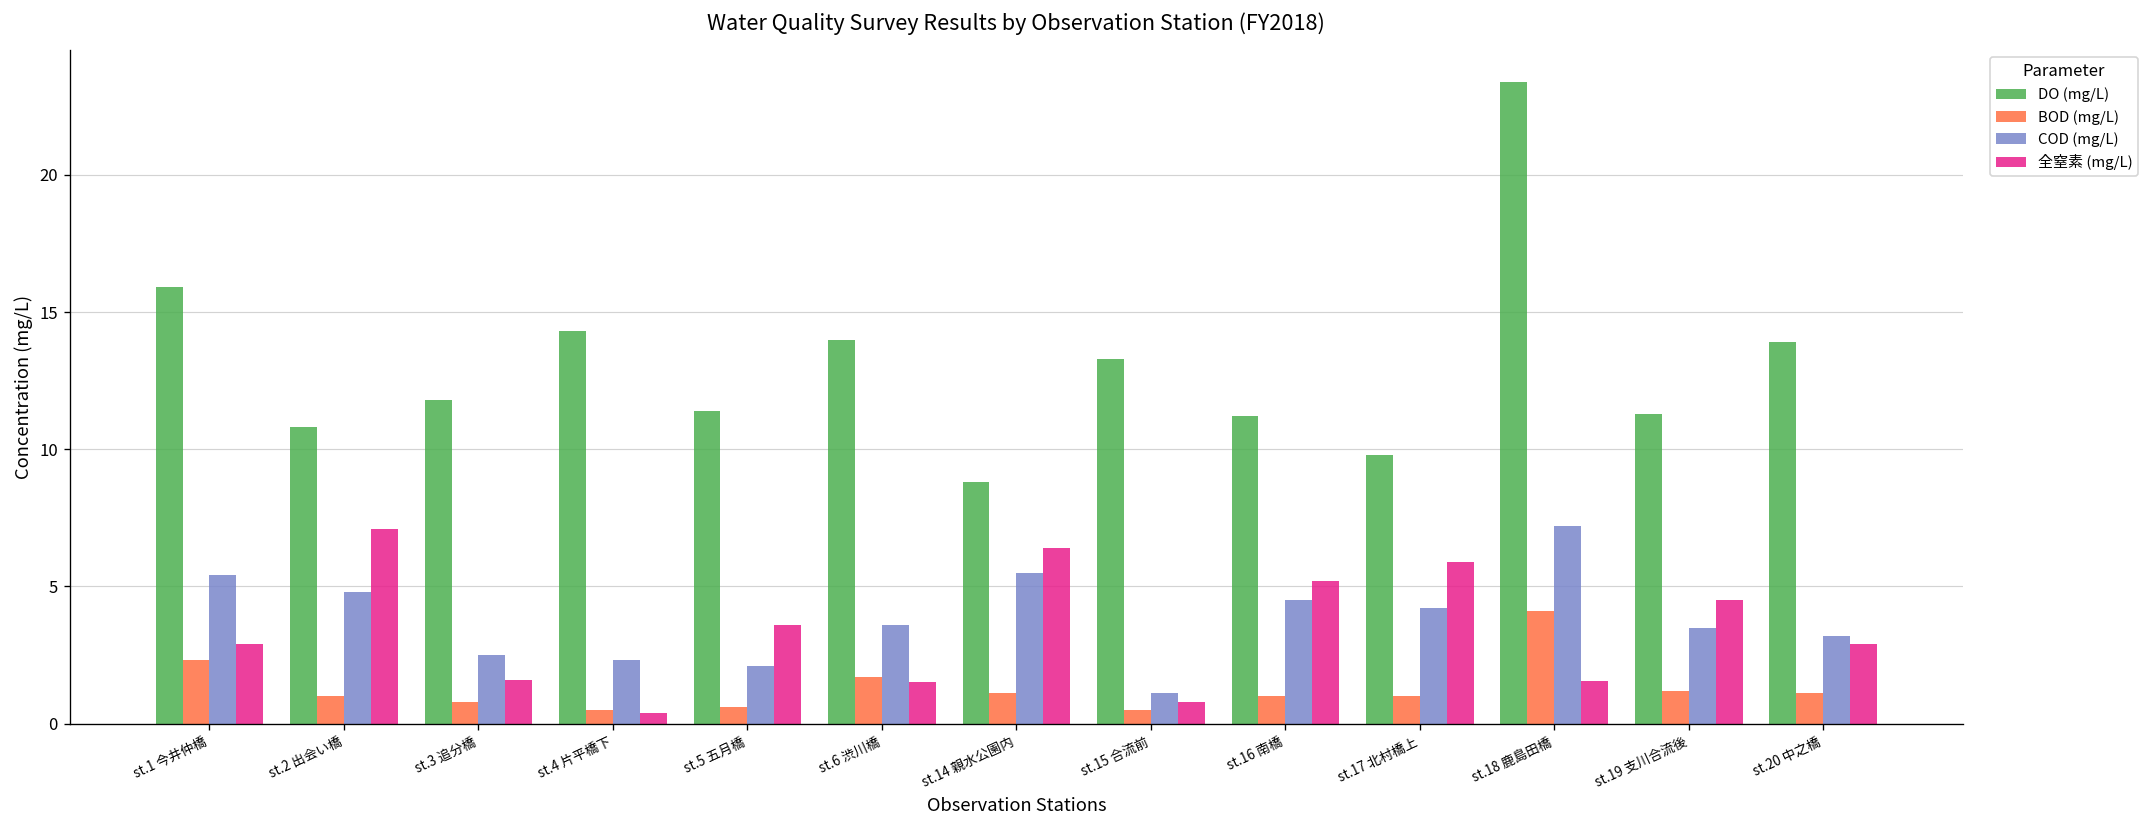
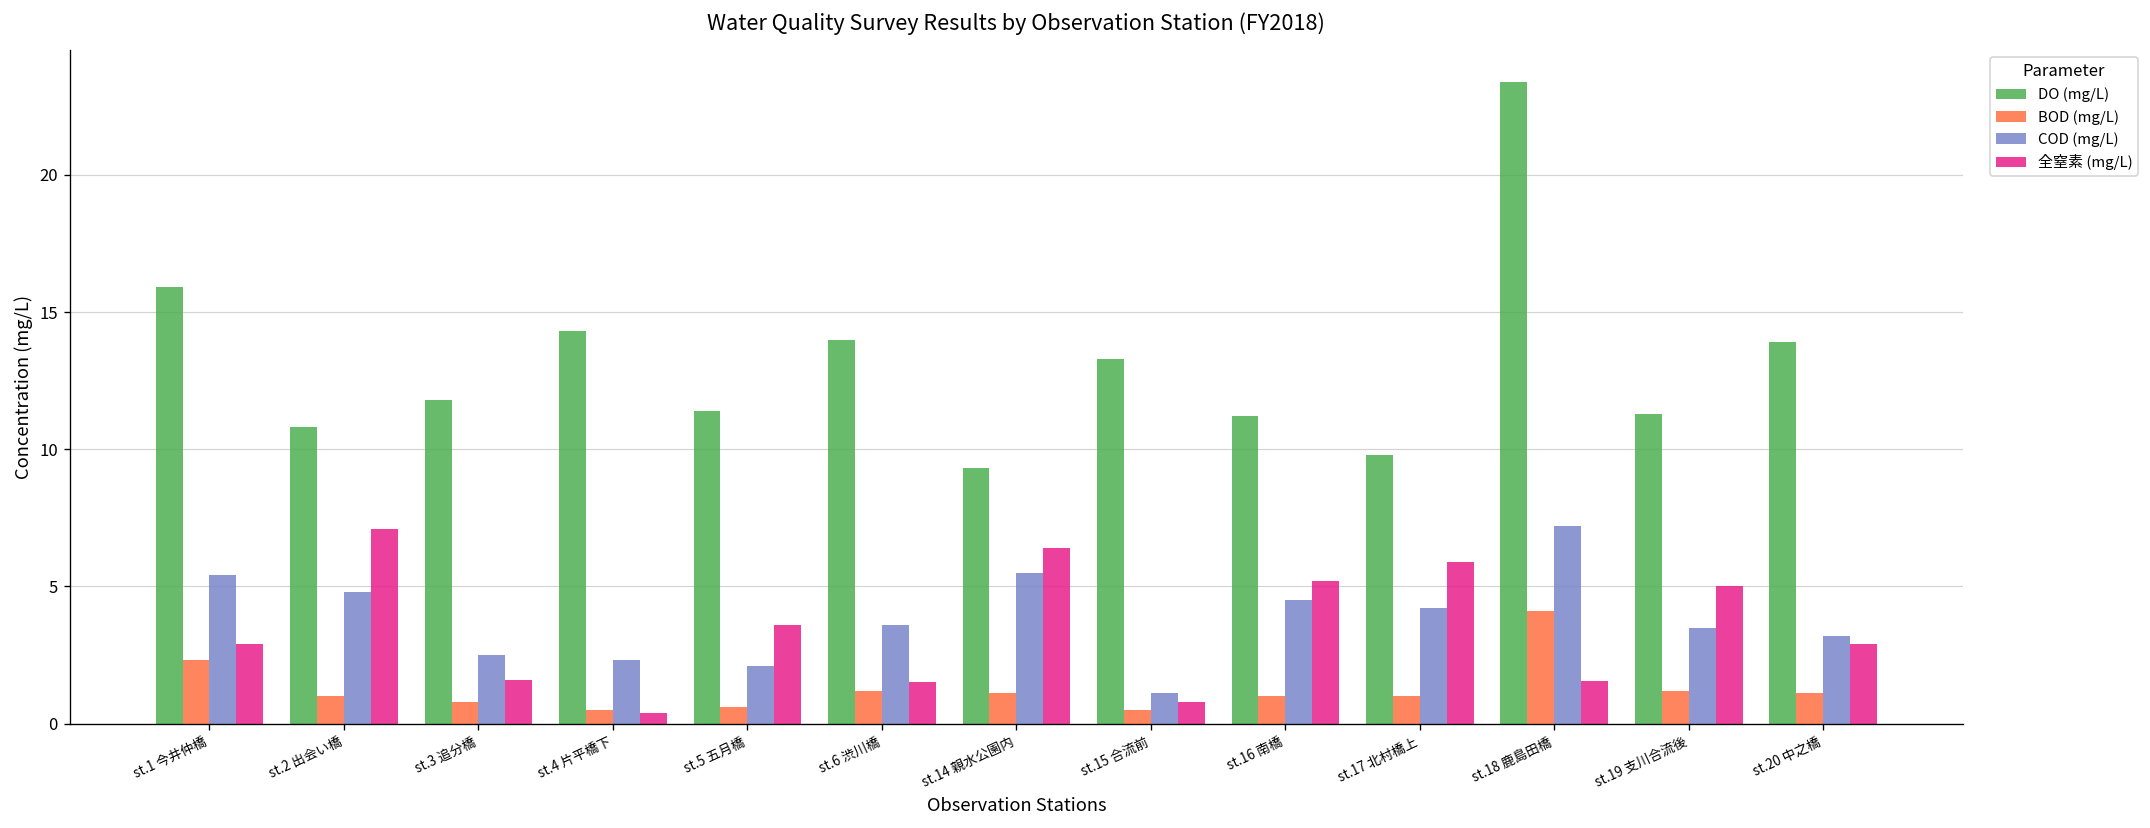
BOD (mg/L), st.6 渋川橋: 1.7 -> 1.2
DO (mg/L), st.14 親水公園内: 8.8 -> 9.3
全窒素 (mg/L), st.19 支川合流後: 4.5 -> 5.0
